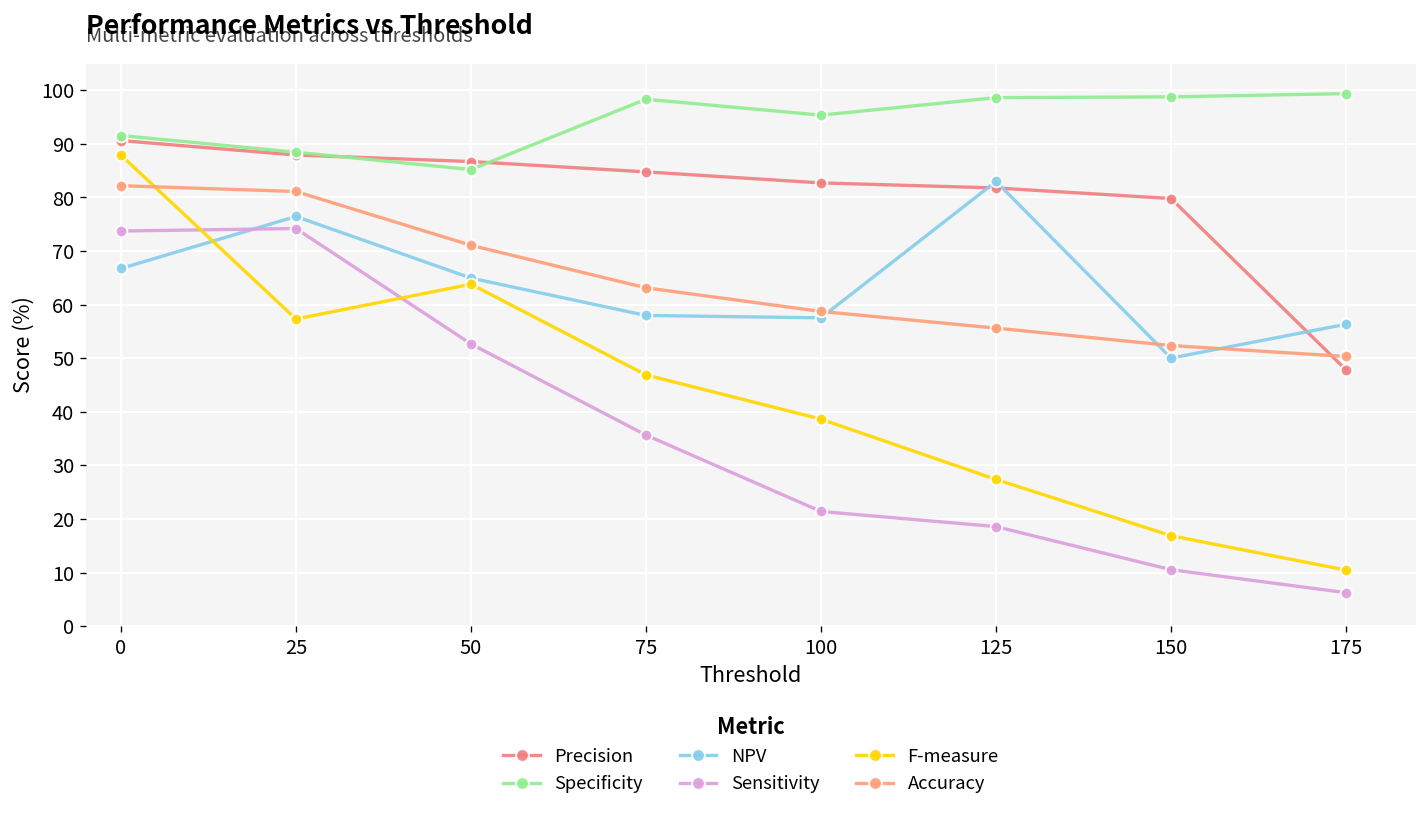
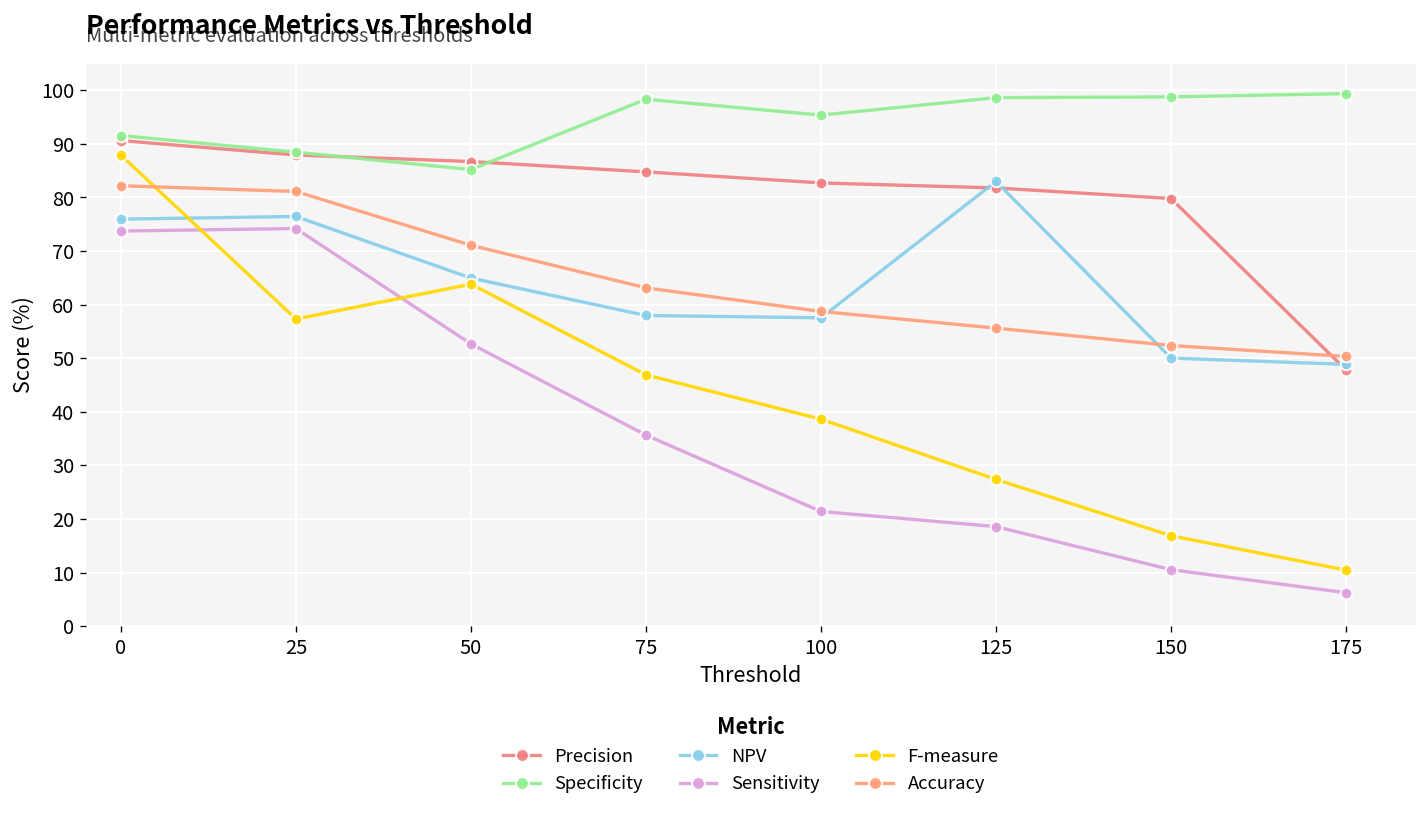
NPV, 0: 67 -> 76
NPV, 175: 56 -> 49
